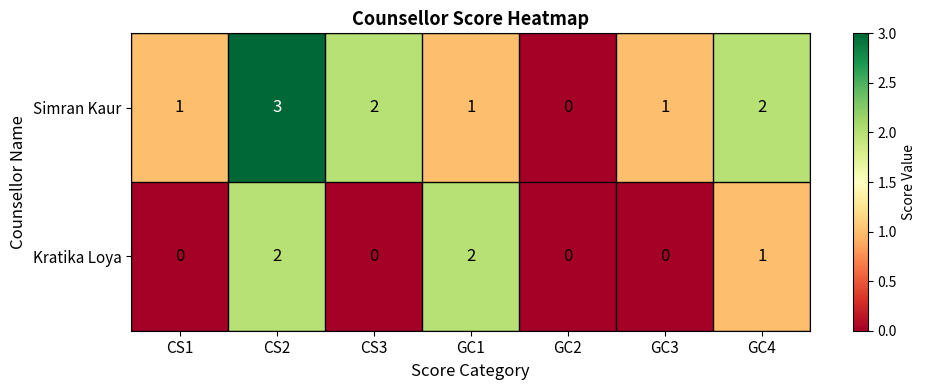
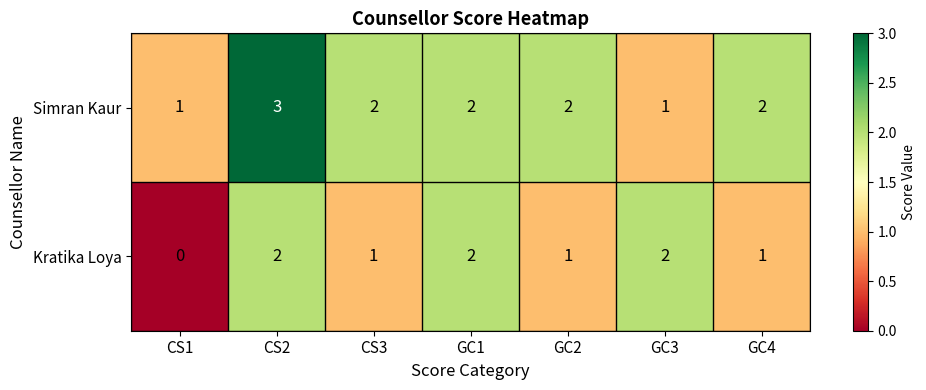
Simran Kaur, GC1: 1 -> 2
Simran Kaur, GC2: 0 -> 2
Kratika Loya, CS3: 0 -> 1
Kratika Loya, GC2: 0 -> 1
Kratika Loya, GC3: 0 -> 2
